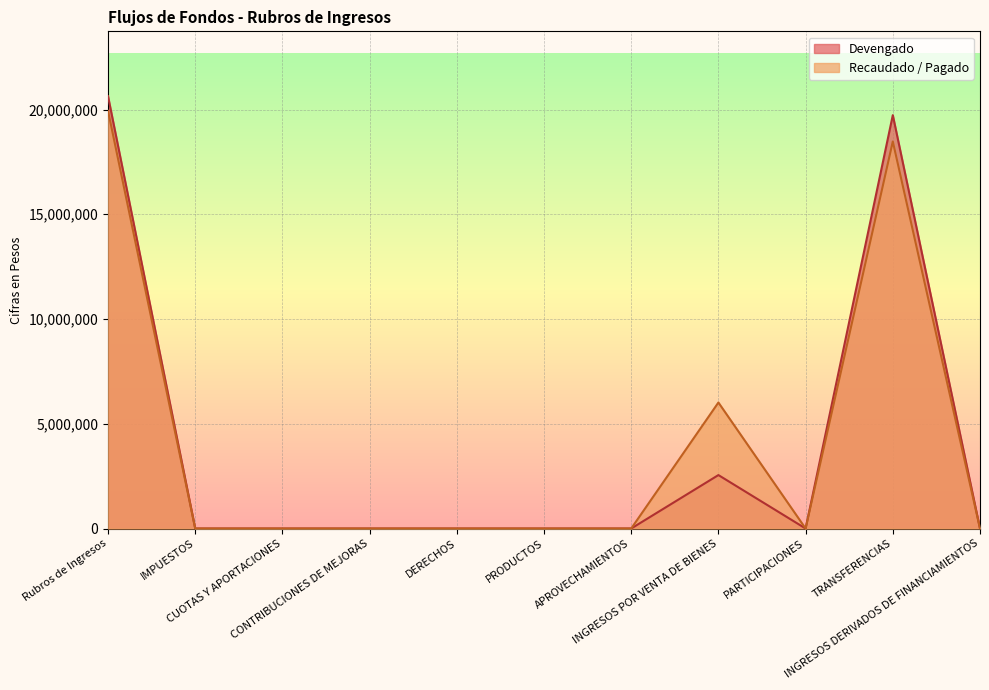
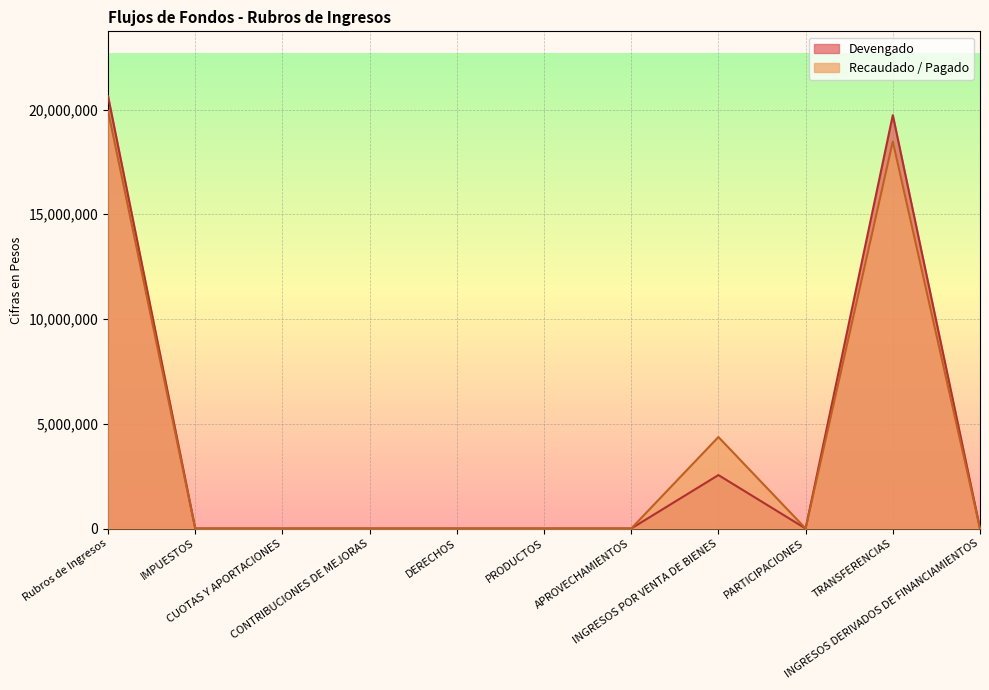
Recaudado / Pagado, INGRESOS POR VENTA DE BIENES: 6,000,000 -> 4,400,000
